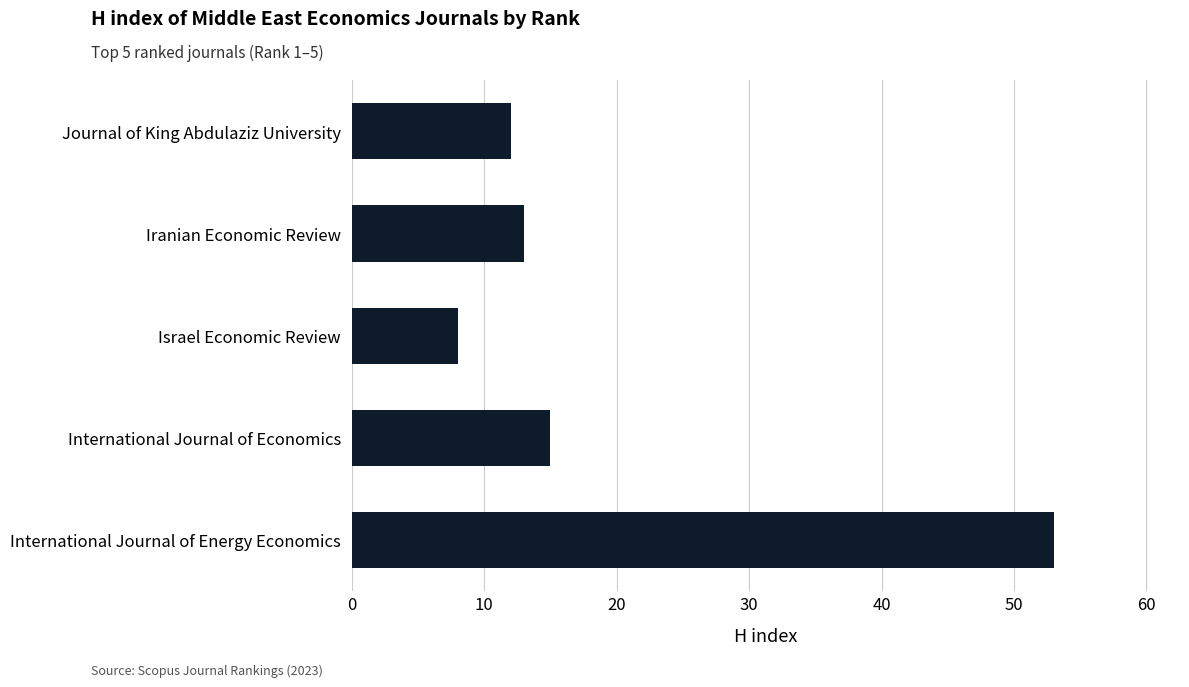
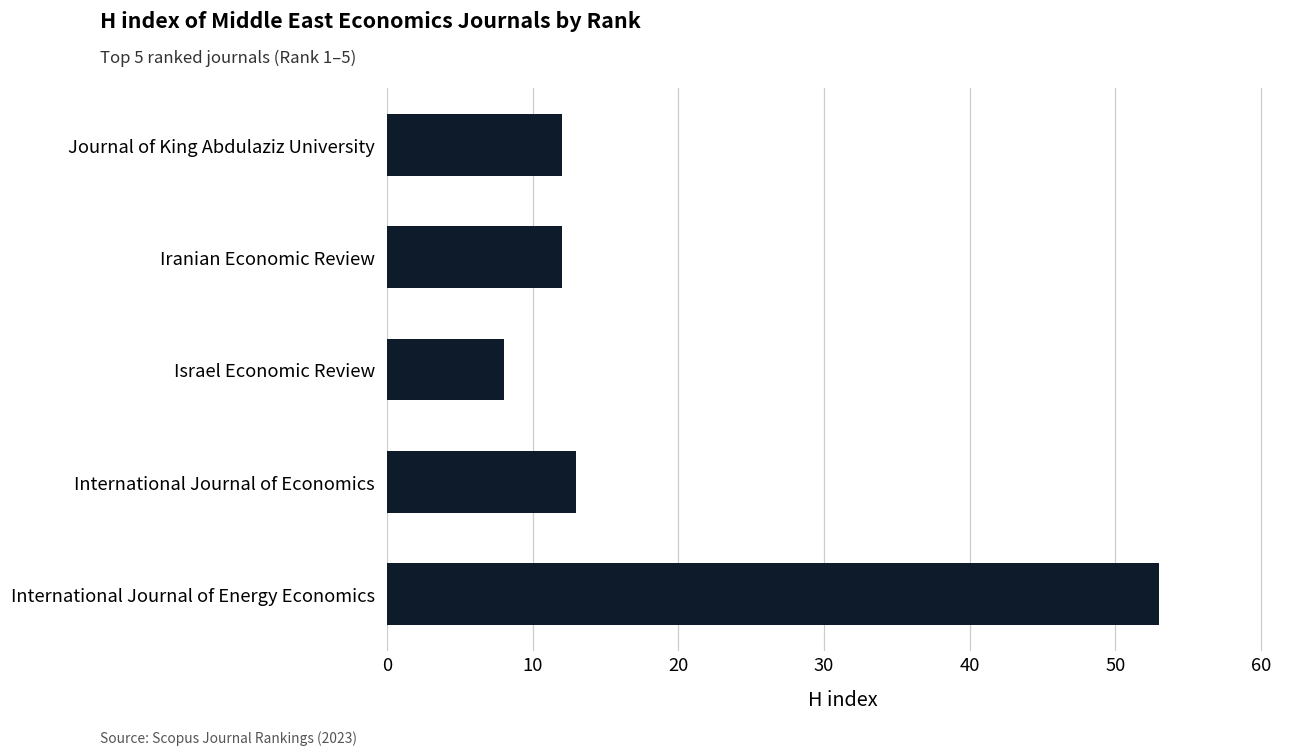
Iranian Economic Review: 13 -> 12
International Journal of Economics: 15 -> 13
